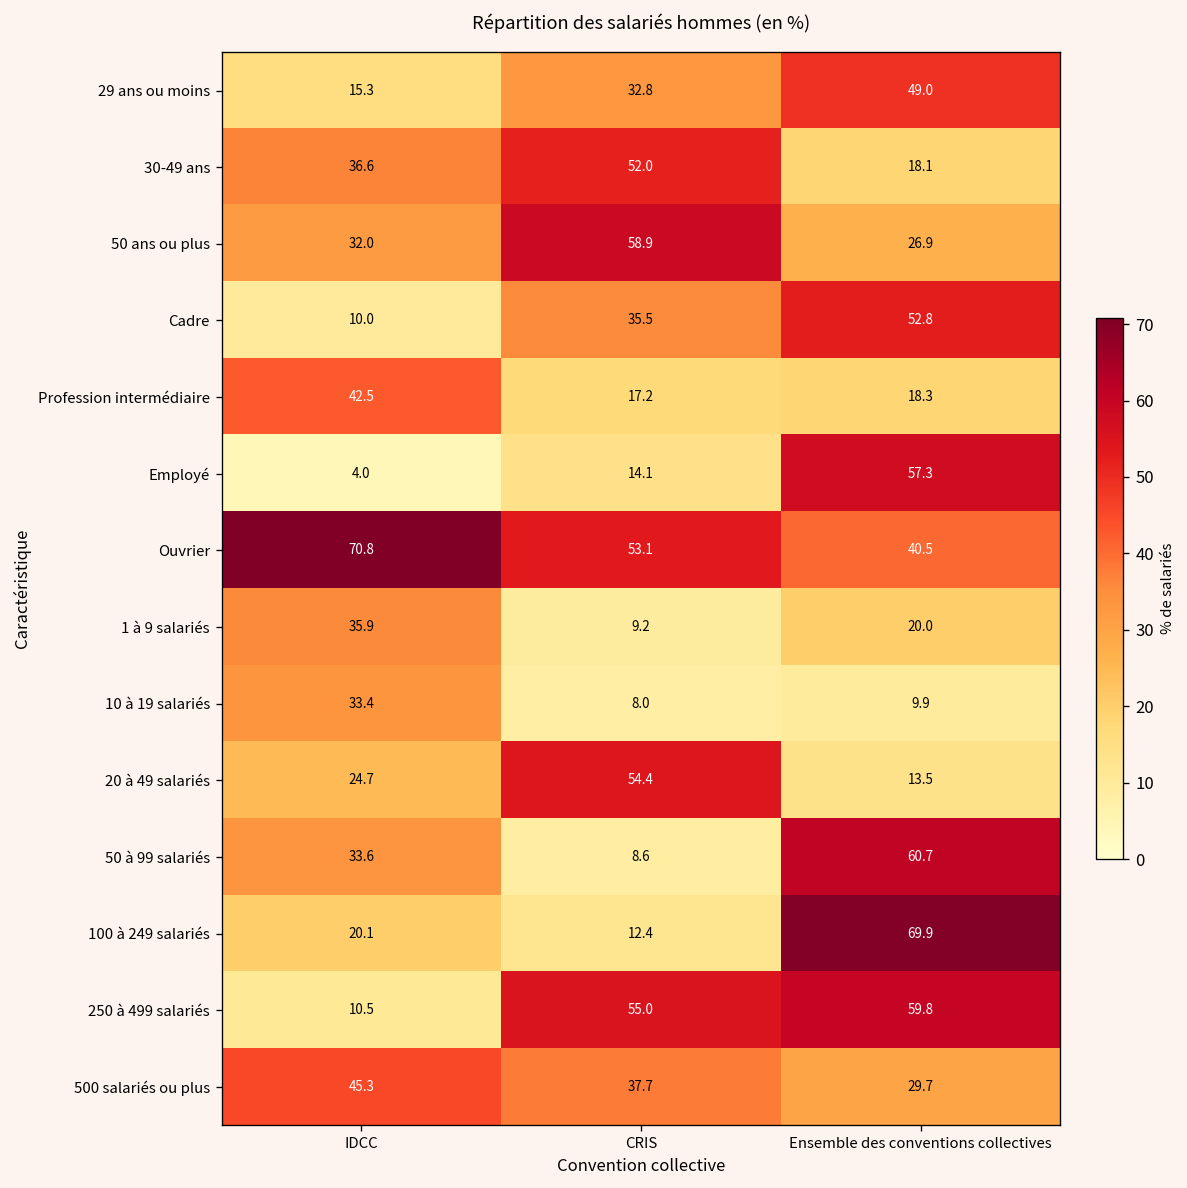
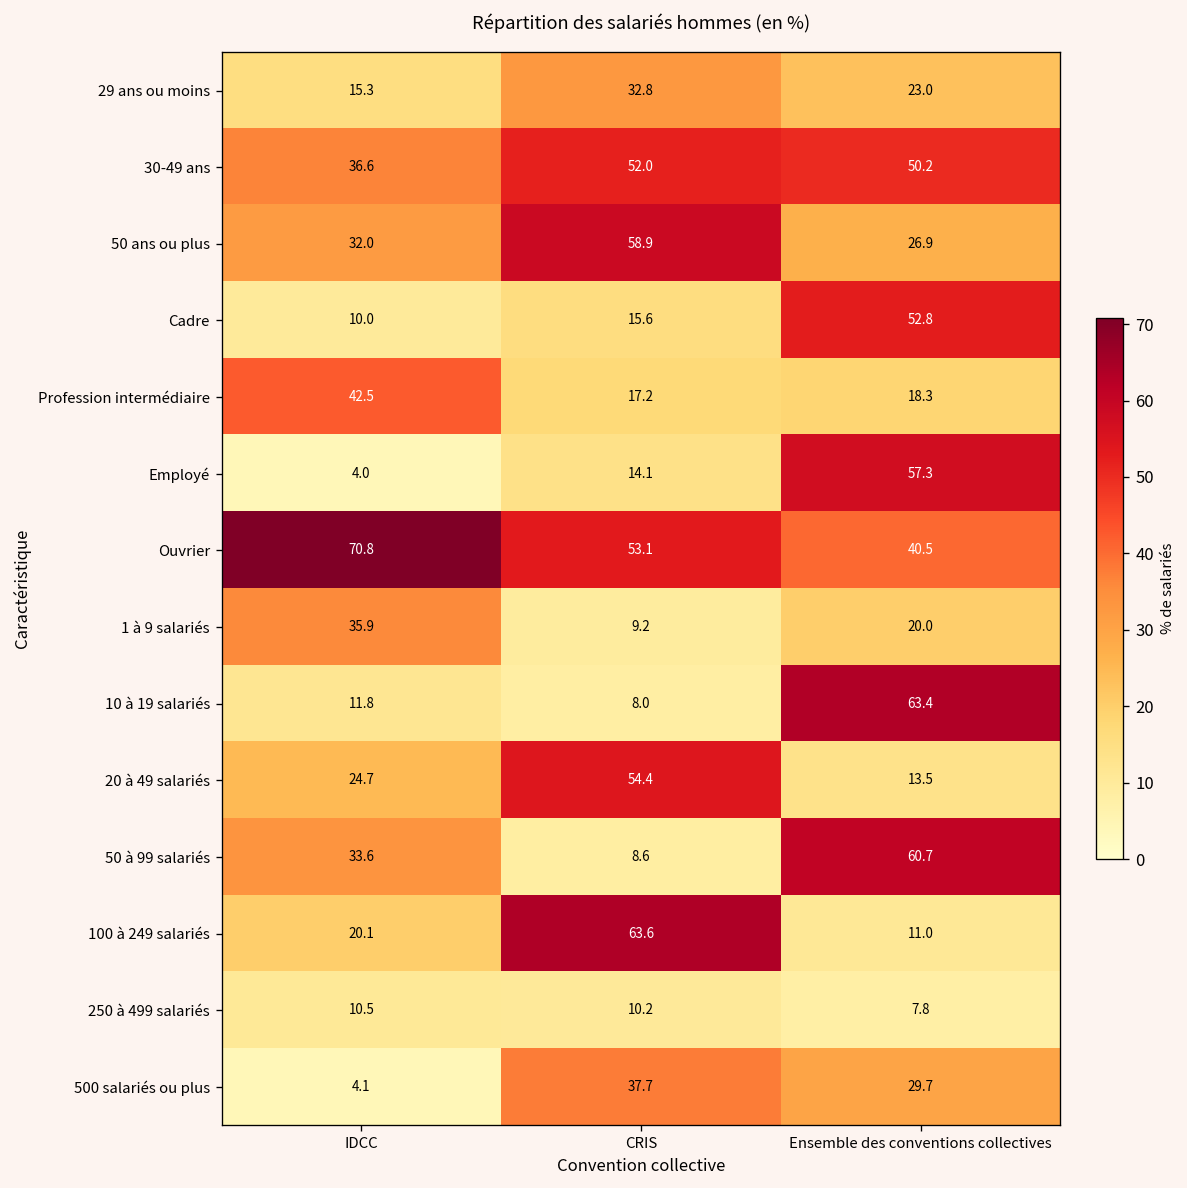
29 ans ou moins, Ensemble des conventions collectives: 49.0 -> 23.0
30-49 ans, Ensemble des conventions collectives: 18.1 -> 50.2
Cadre, CRIS: 35.5 -> 15.6
10 à 19 salariés, IDCC: 33.4 -> 11.8
10 à 19 salariés, Ensemble des conventions collectives: 9.9 -> 63.4
100 à 249 salariés, CRIS: 12.4 -> 63.6
100 à 249 salariés, Ensemble des conventions collectives: 69.9 -> 11.0
250 à 499 salariés, CRIS: 55.0 -> 10.2
250 à 499 salariés, Ensemble des conventions collectives: 59.8 -> 7.8
500 salariés ou plus, IDCC: 45.3 -> 4.1
